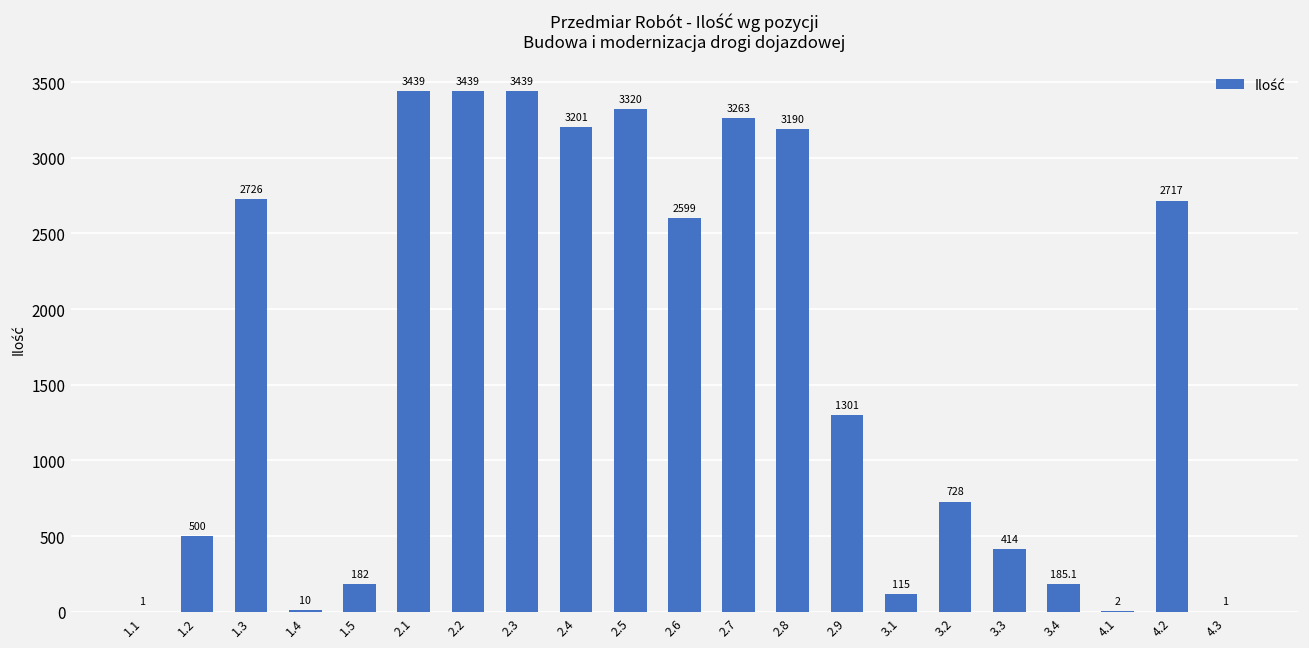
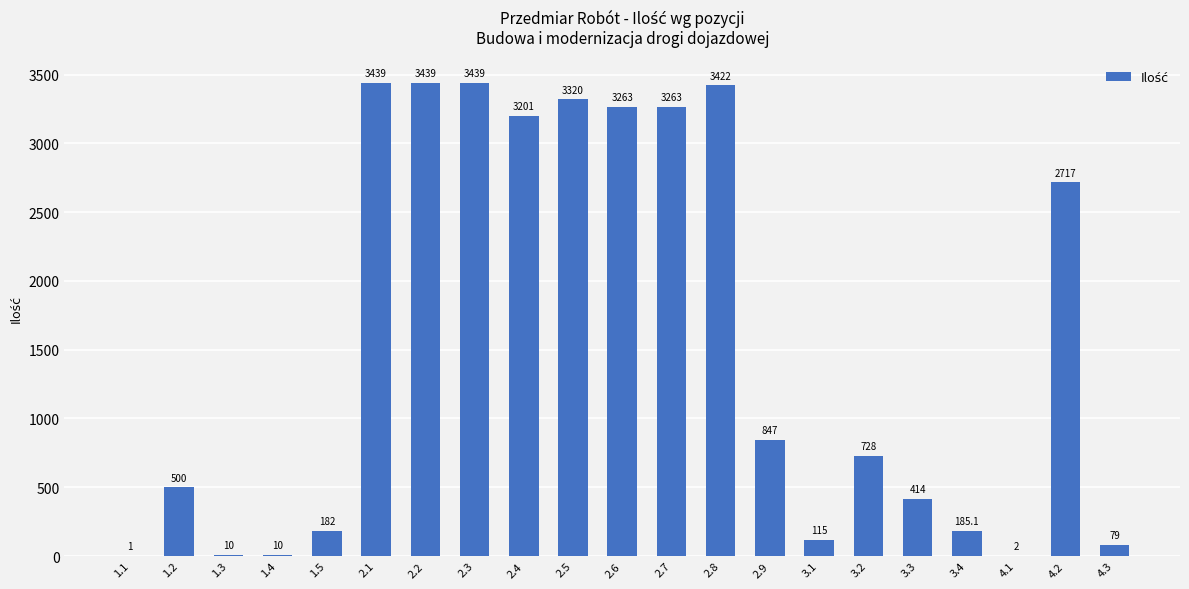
1.3: 2726 -> 10
2.6: 2599 -> 3263
2.8: 3190 -> 3422
2.9: 1301 -> 847
4.3: 1 -> 79
